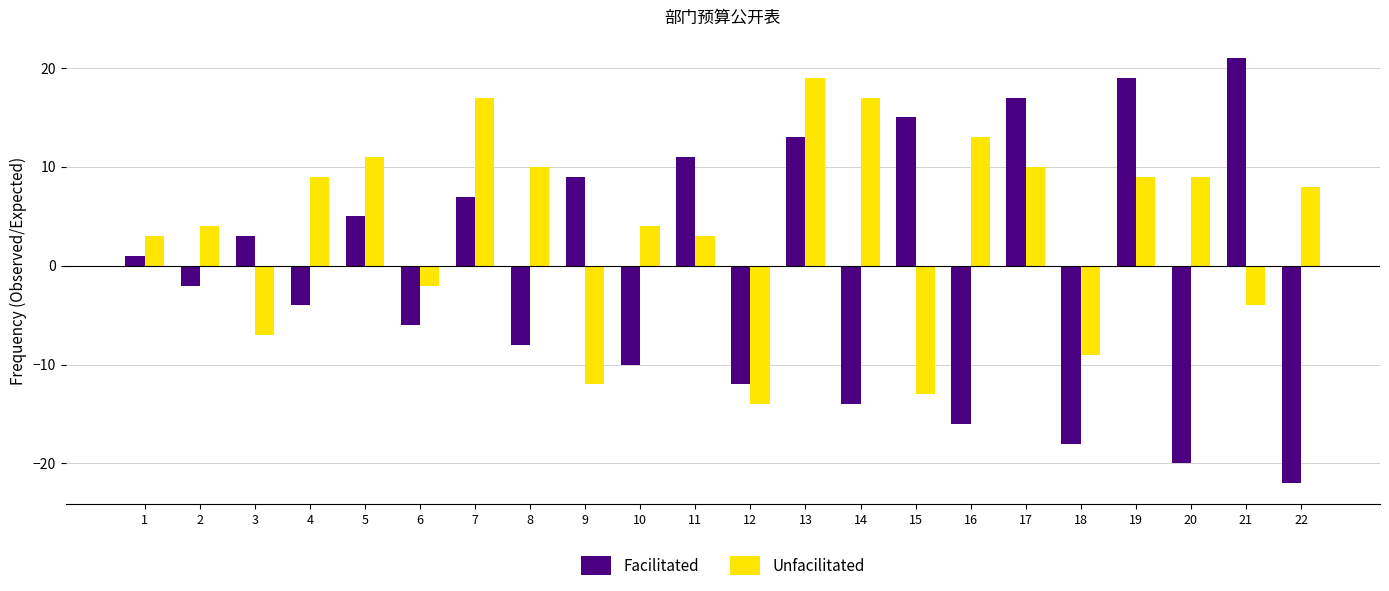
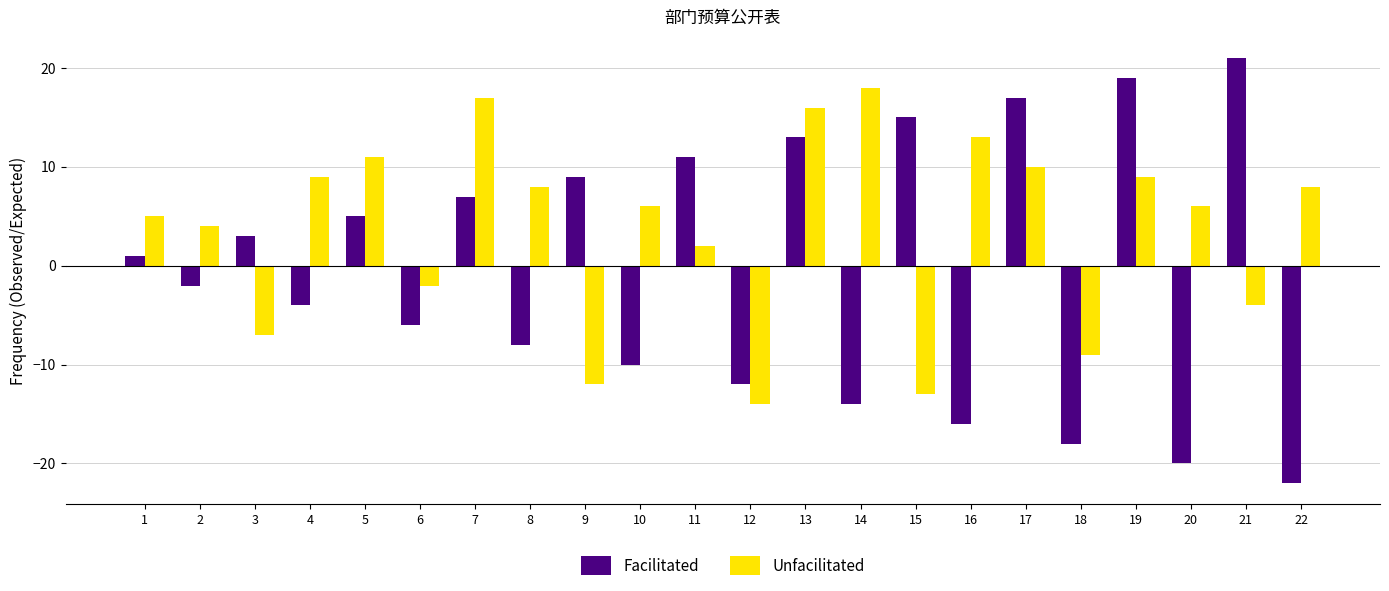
Unfacilitated, 1: 3 -> 5
Unfacilitated, 8: 10 -> 8
Unfacilitated, 10: 4 -> 6
Unfacilitated, 11: 3 -> 2
Unfacilitated, 13: 19 -> 16
Unfacilitated, 14: 17 -> 18
Unfacilitated, 20: 9 -> 6
